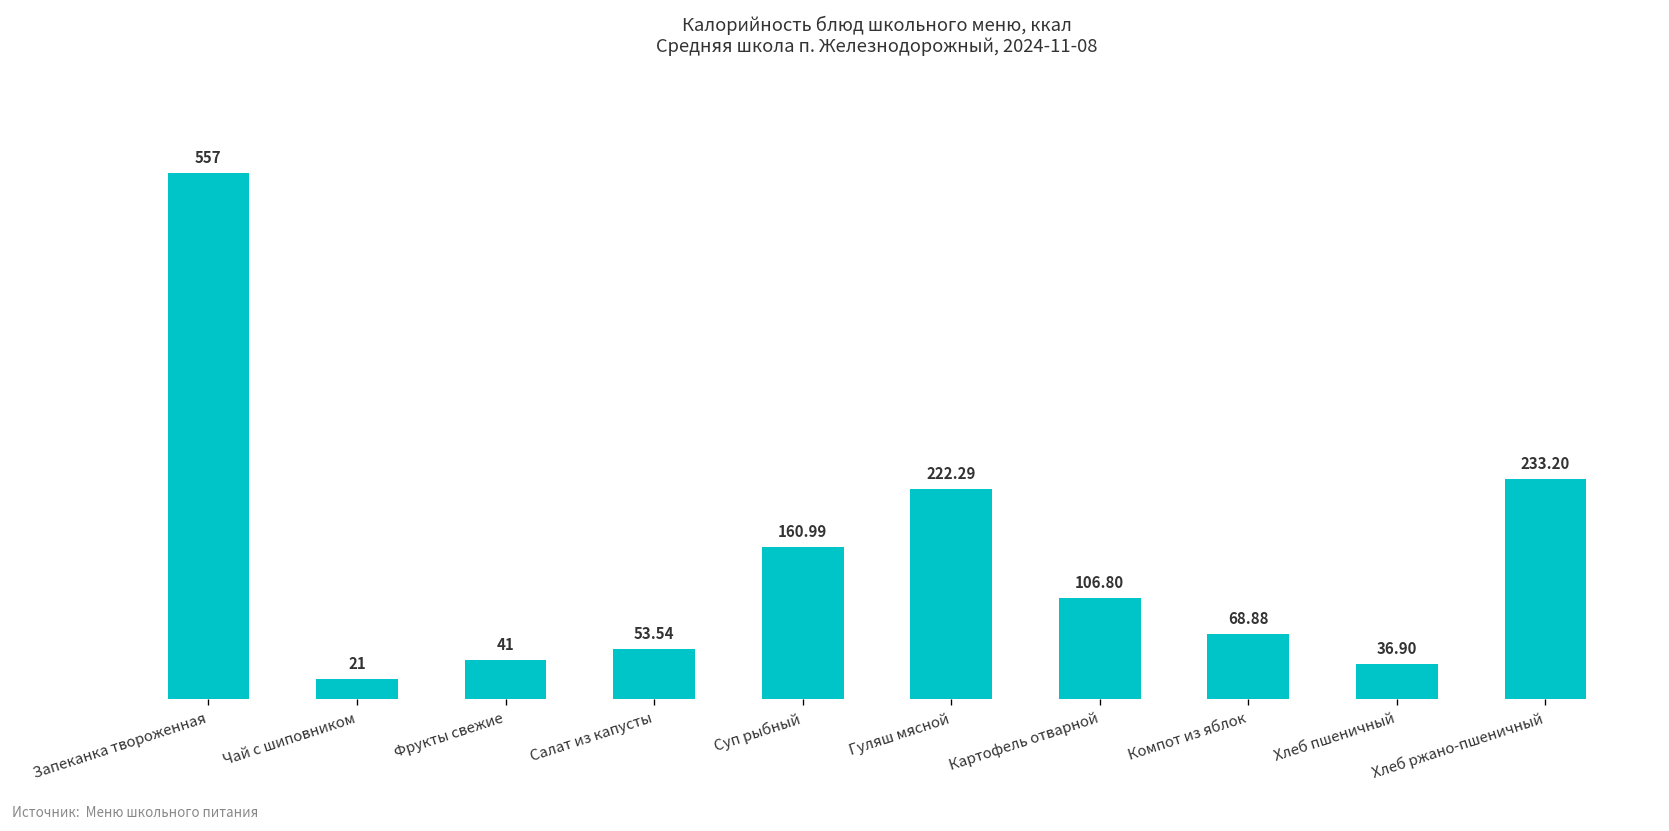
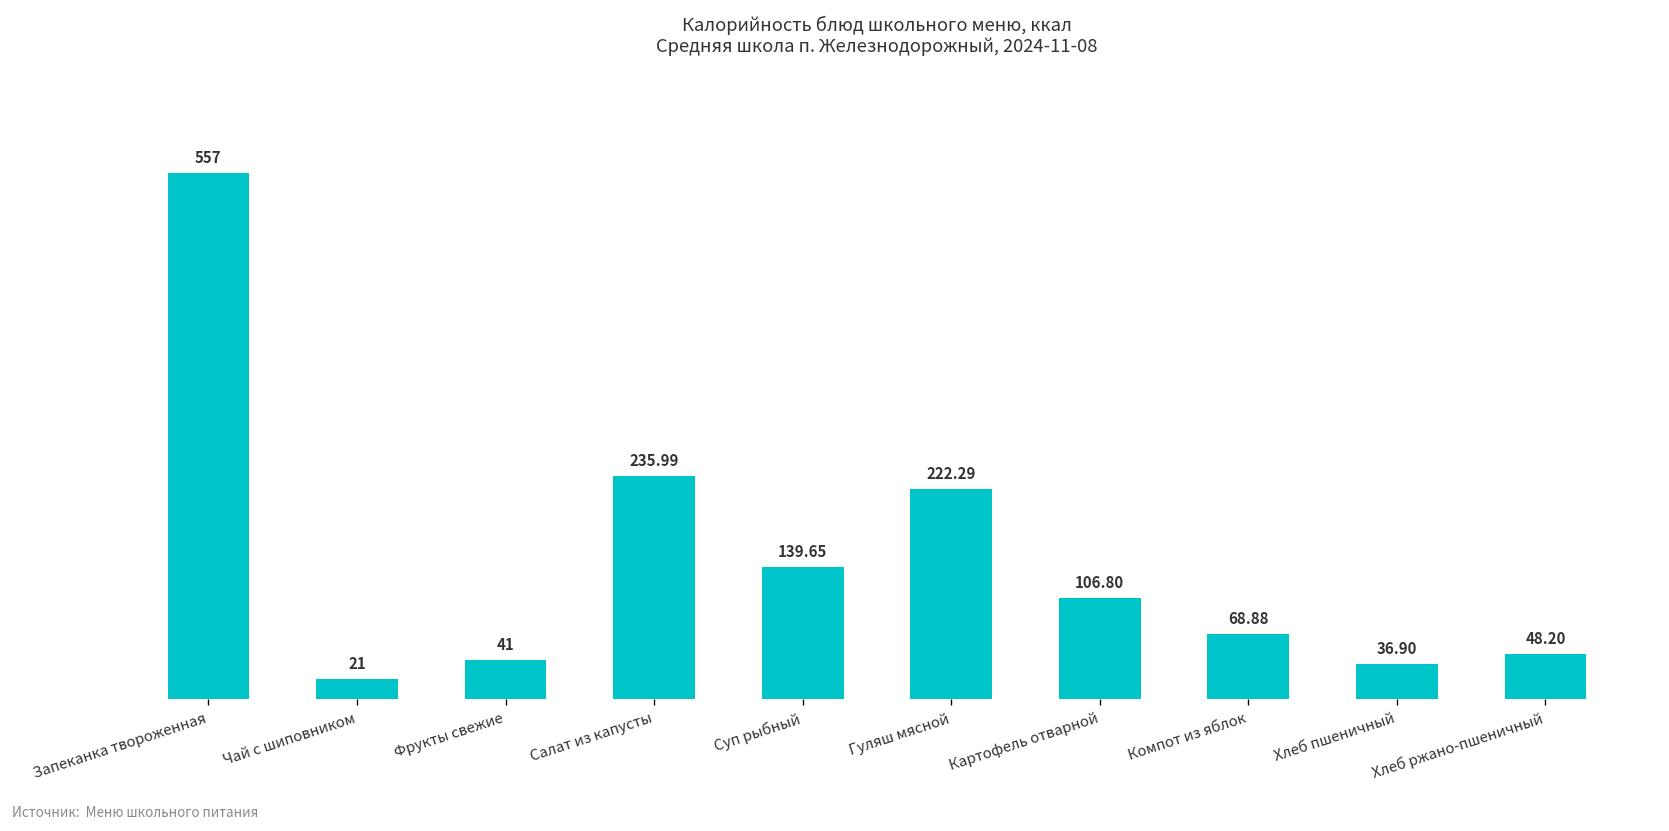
Салат из капусты: 53.54 -> 235.99
Суп рыбный: 160.99 -> 139.65
Хлеб ржано-пшеничный: 233.20 -> 48.20
